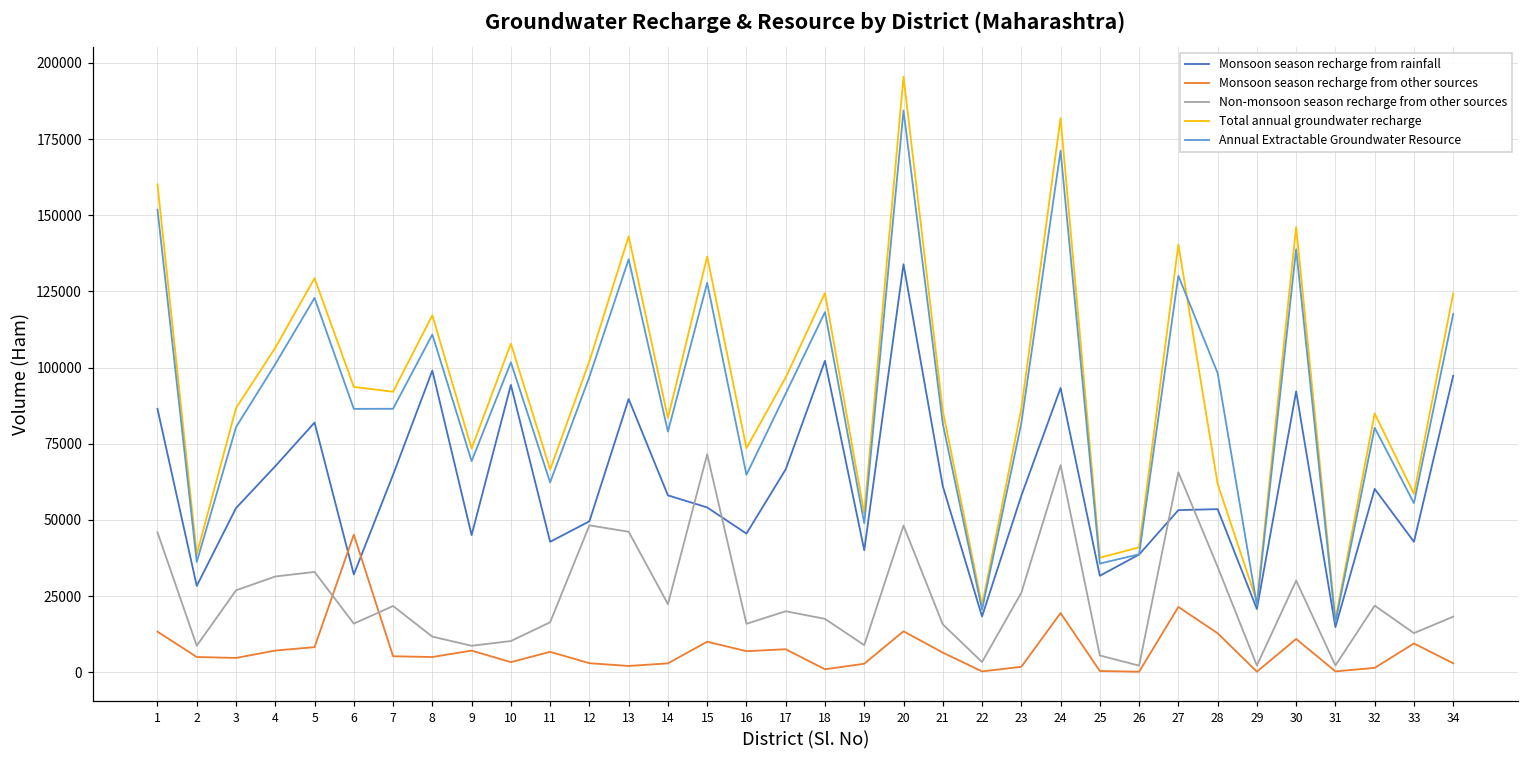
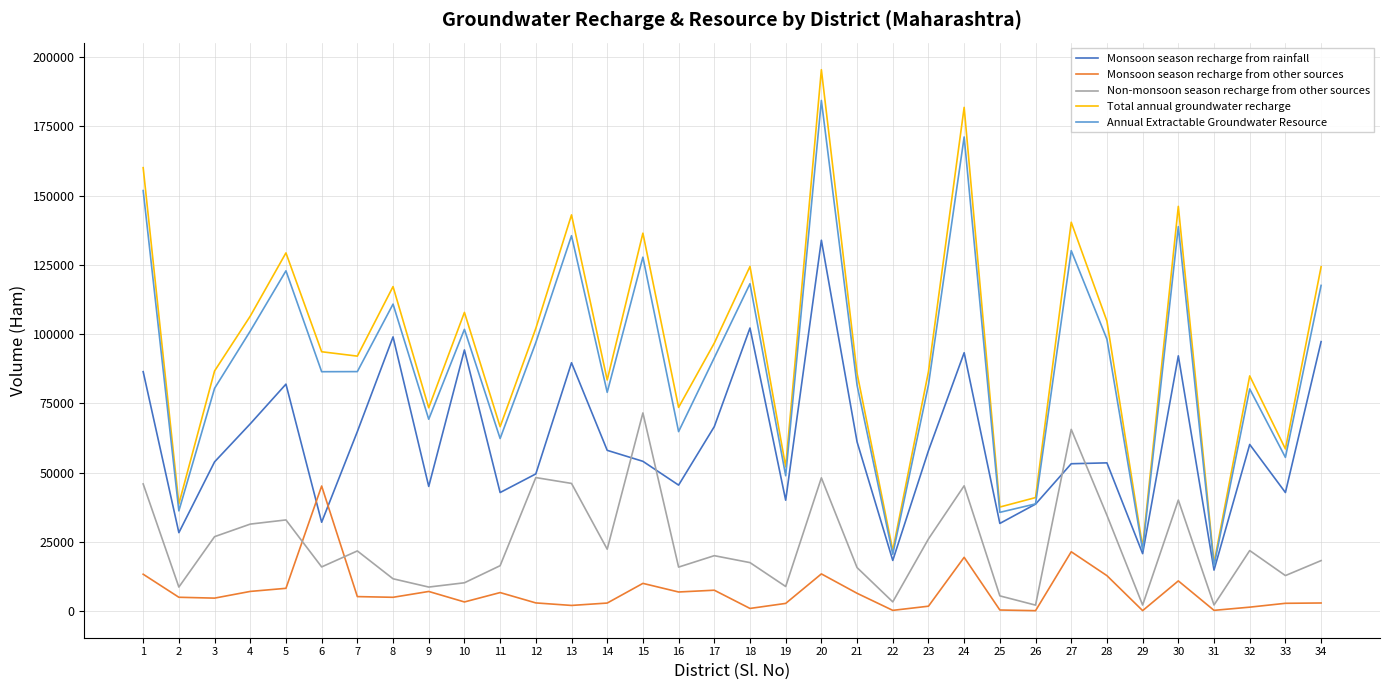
Non-monsoon season recharge from other sources, 24: 68000 -> 45000
Total annual groundwater recharge, 28: 62000 -> 105000
Non-monsoon season recharge from other sources, 30: 30000 -> 40000
Monsoon season recharge from other sources, 33: 9000 -> 3000
